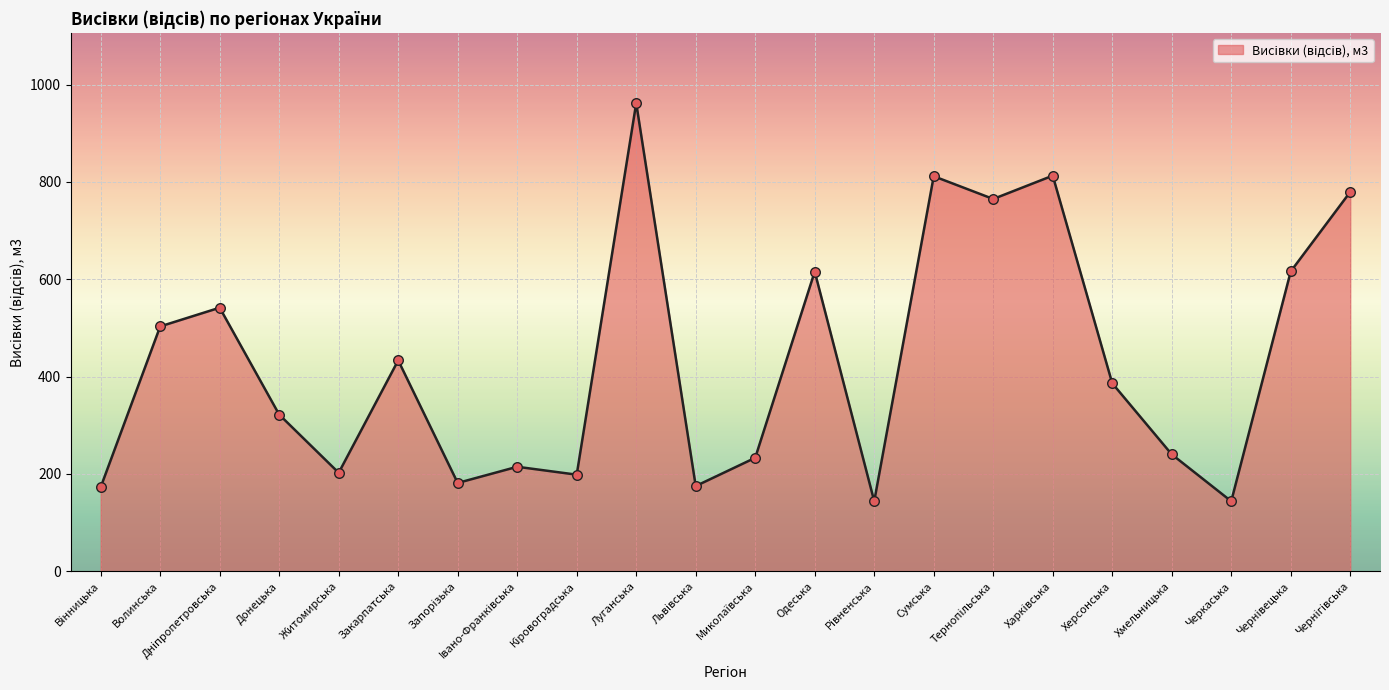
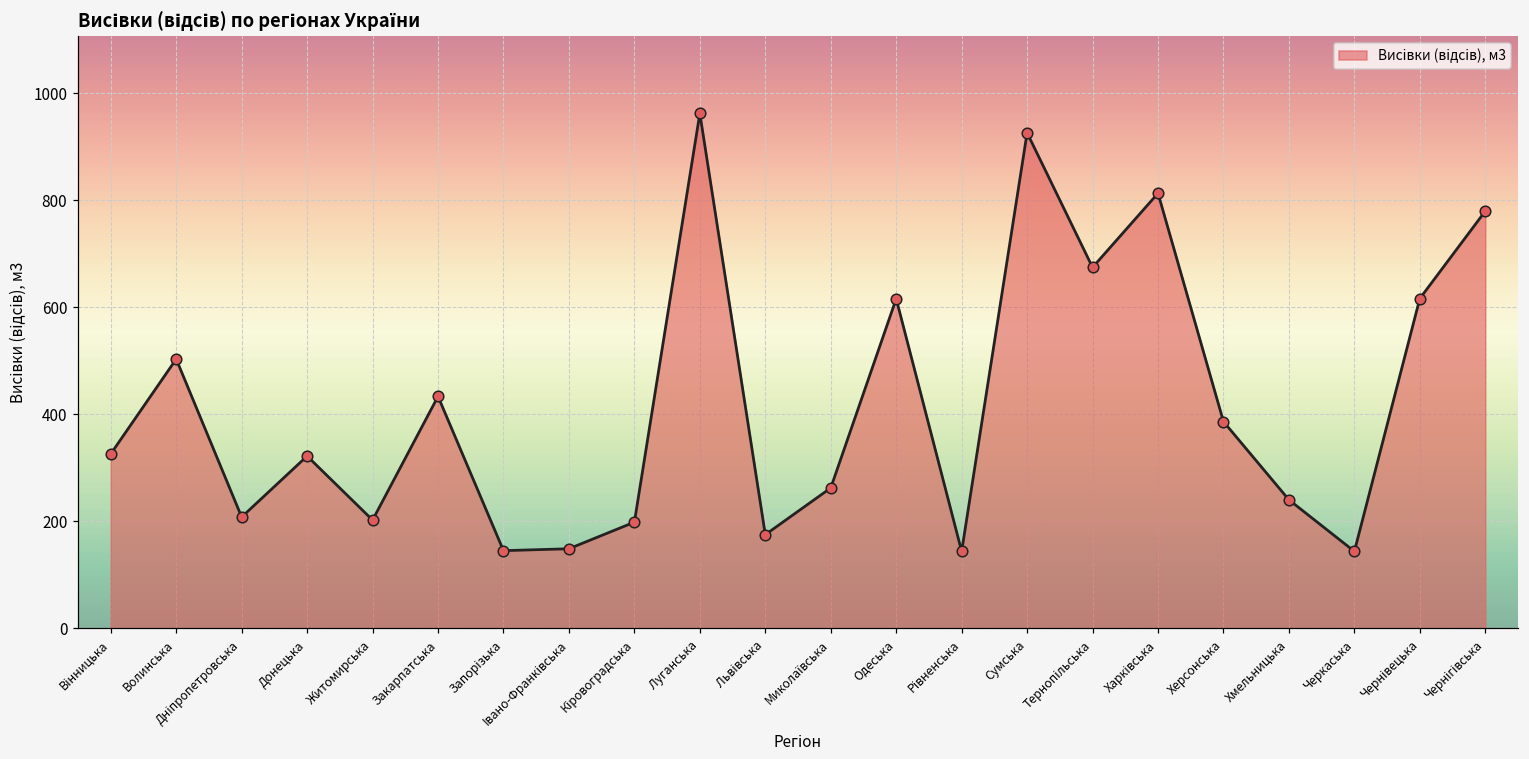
Вінницька: 170 -> 330
Дніпропетровська: 540 -> 210
Запорізька: 180 -> 150
Івано-Франківська: 210 -> 150
Миколаївська: 230 -> 260
Сумська: 810 -> 930
Тернопільська: 770 -> 670
